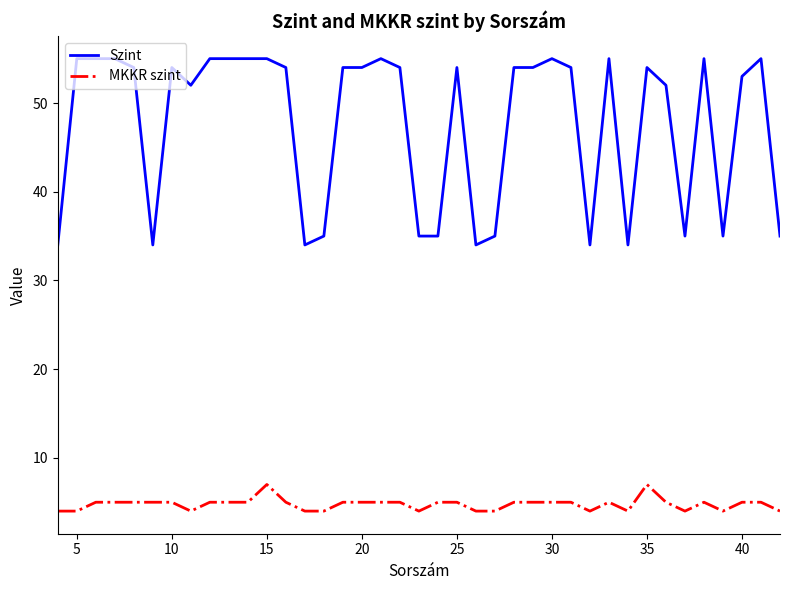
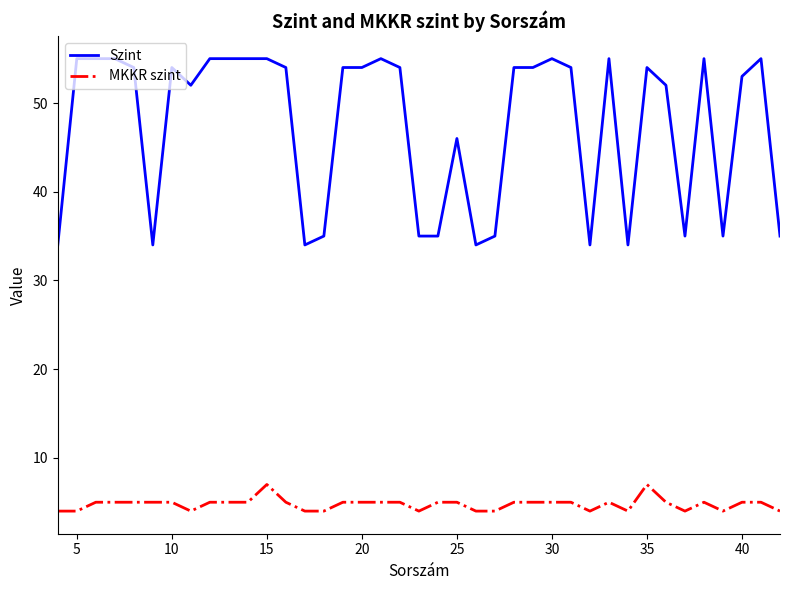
Szint, 25: 54 -> 46
